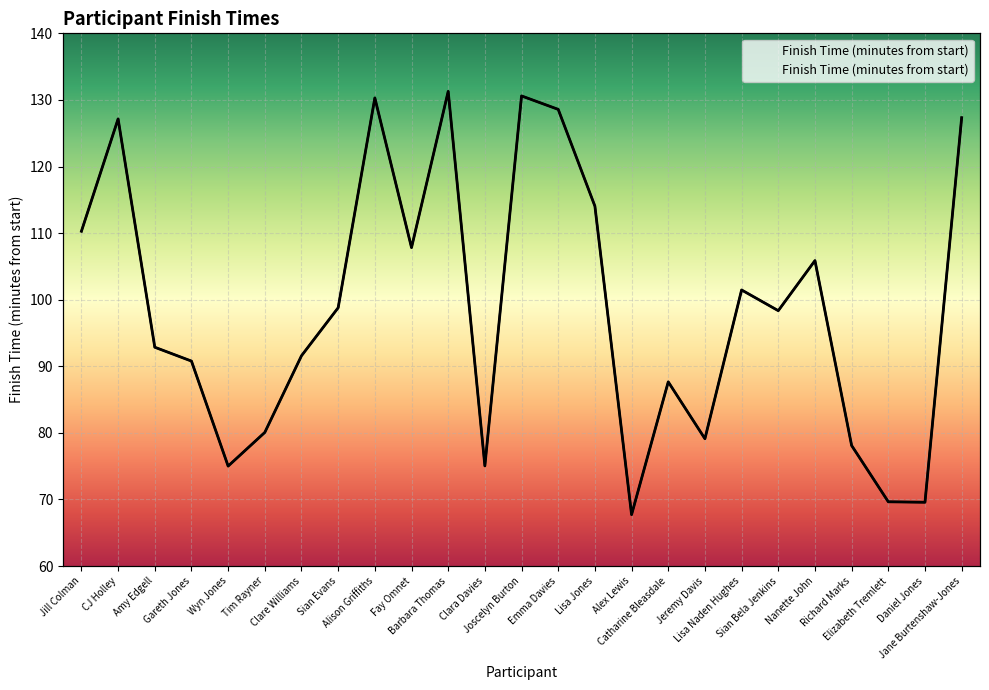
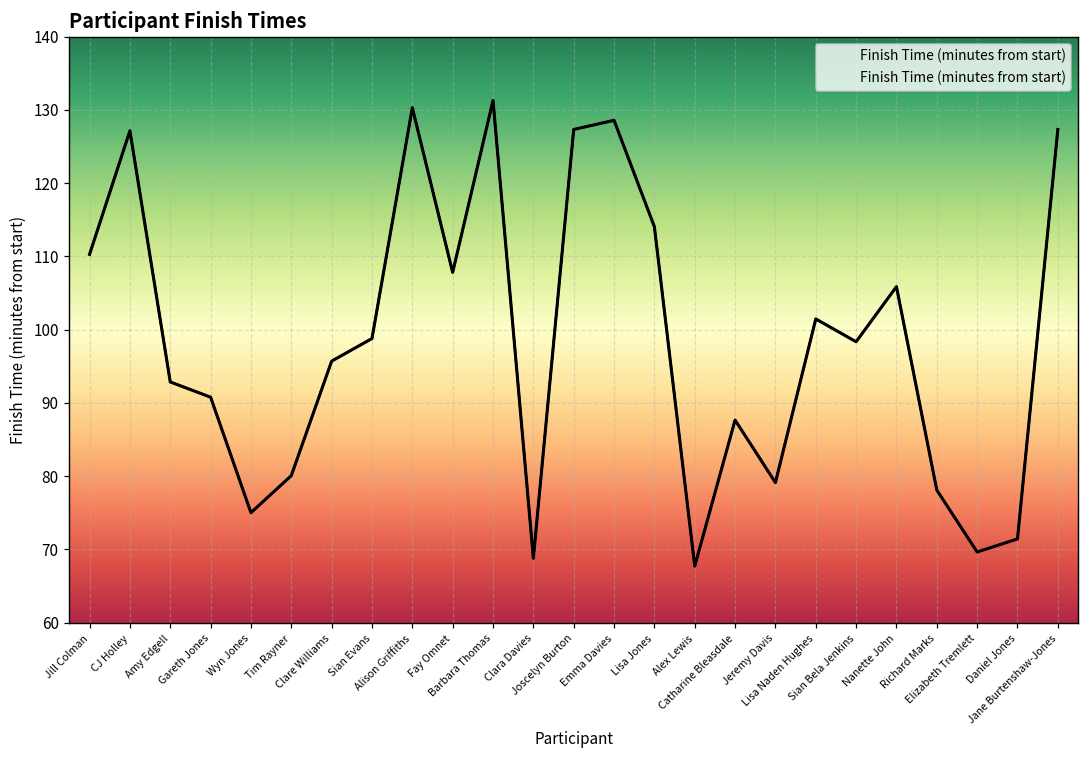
Clare Williams: 92 -> 96
Clara Davies: 75 -> 69
Joscelyn Burton: 131 -> 127
Daniel Jones: 70 -> 71
